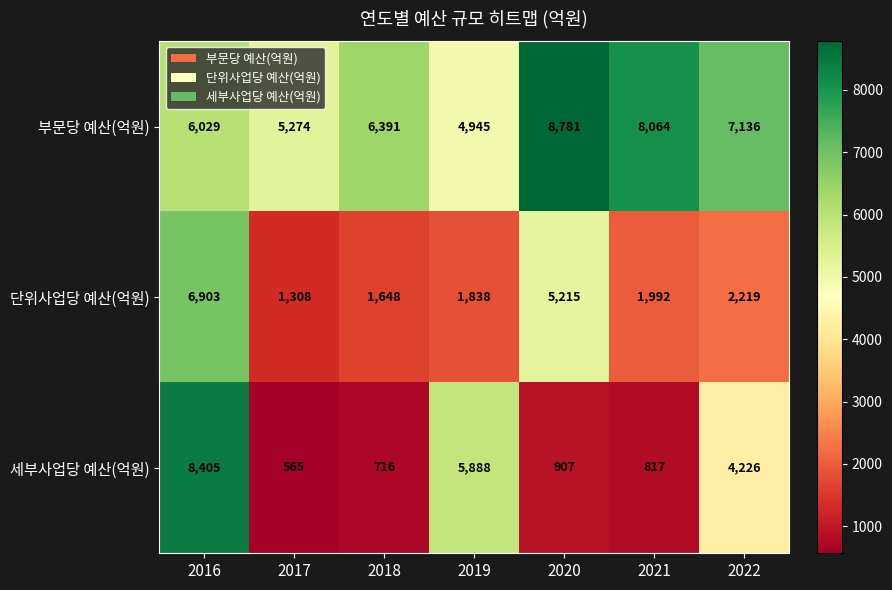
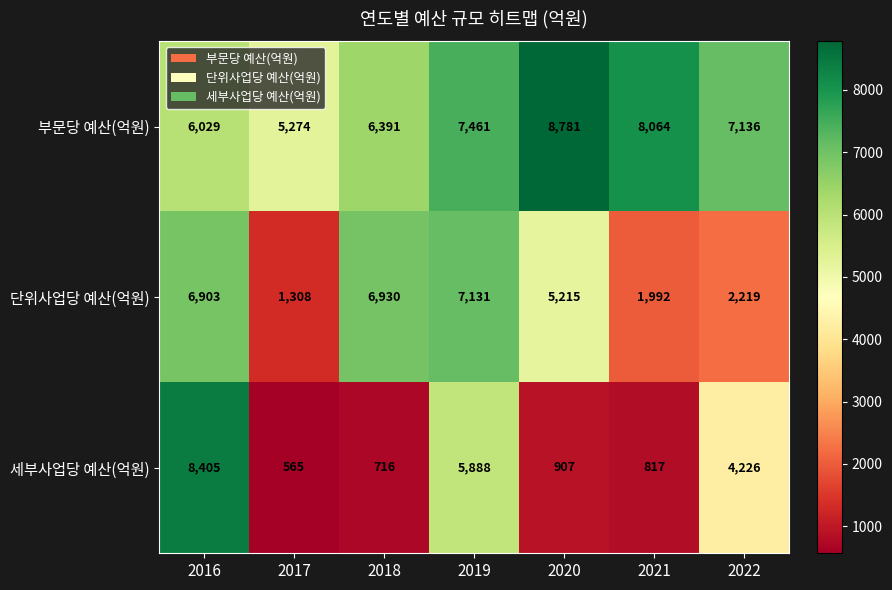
부문당 예산(억원), 2019: 4,945 -> 7,461
단위사업당 예산(억원), 2018: 1,648 -> 6,930
단위사업당 예산(억원), 2019: 1,838 -> 7,131
